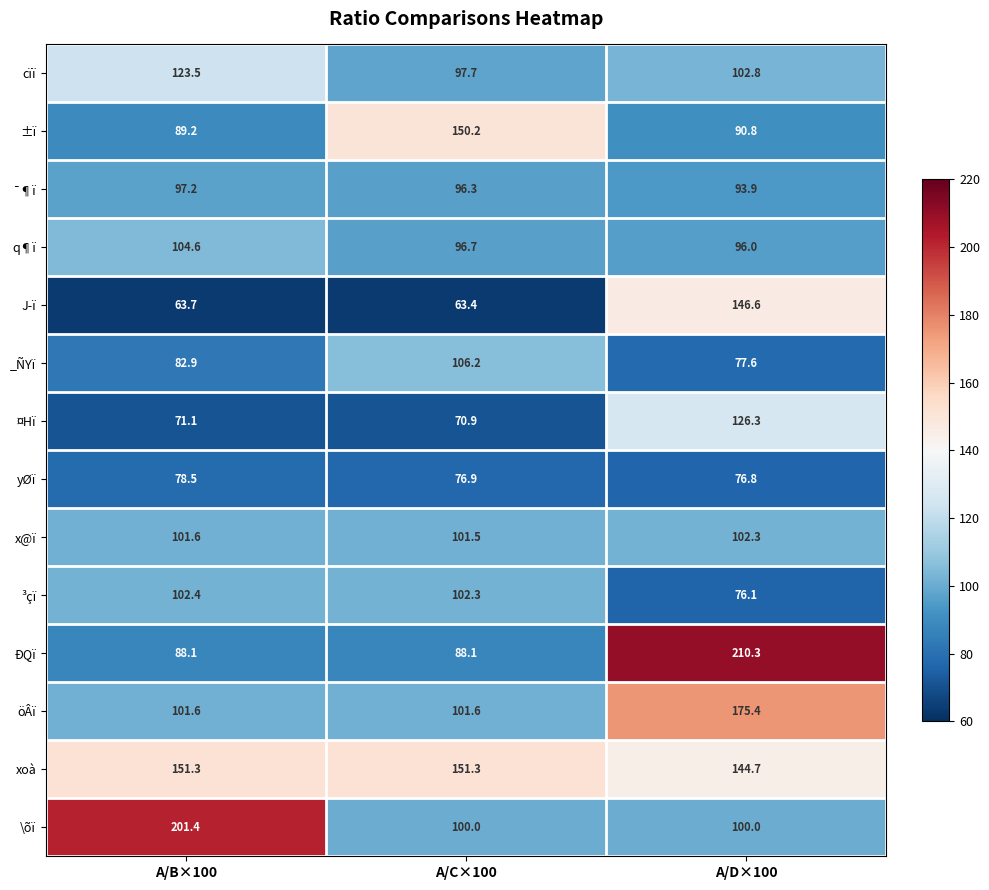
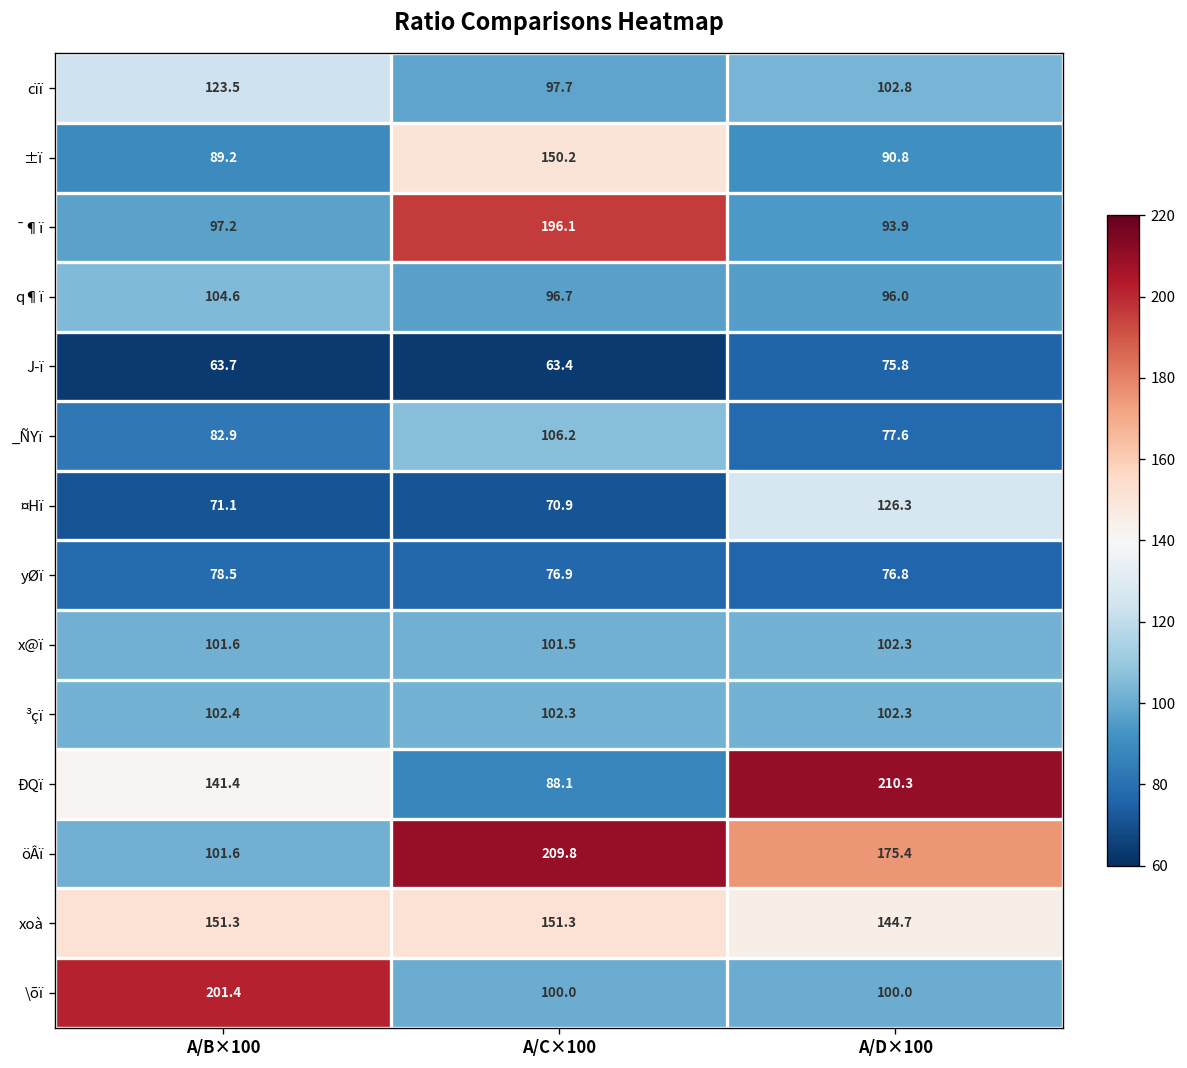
¯¶ï, A/C×100: 96.3 -> 196.1
J­ï, A/D×100: 146.6 -> 75.8
³çï, A/D×100: 76.1 -> 102.3
ÐQï, A/B×100: 88.1 -> 141.4
öÂï, A/C×100: 101.6 -> 209.8
